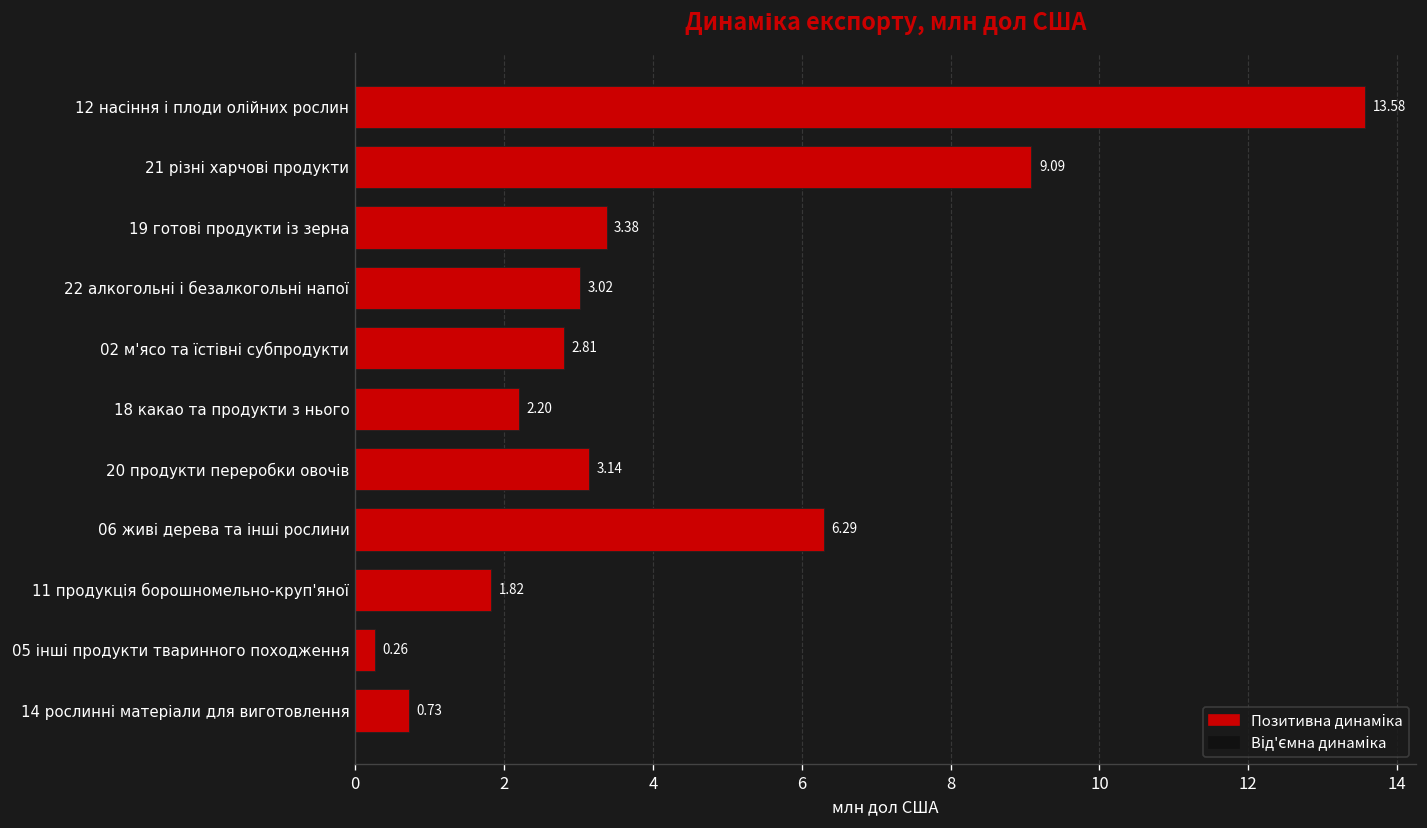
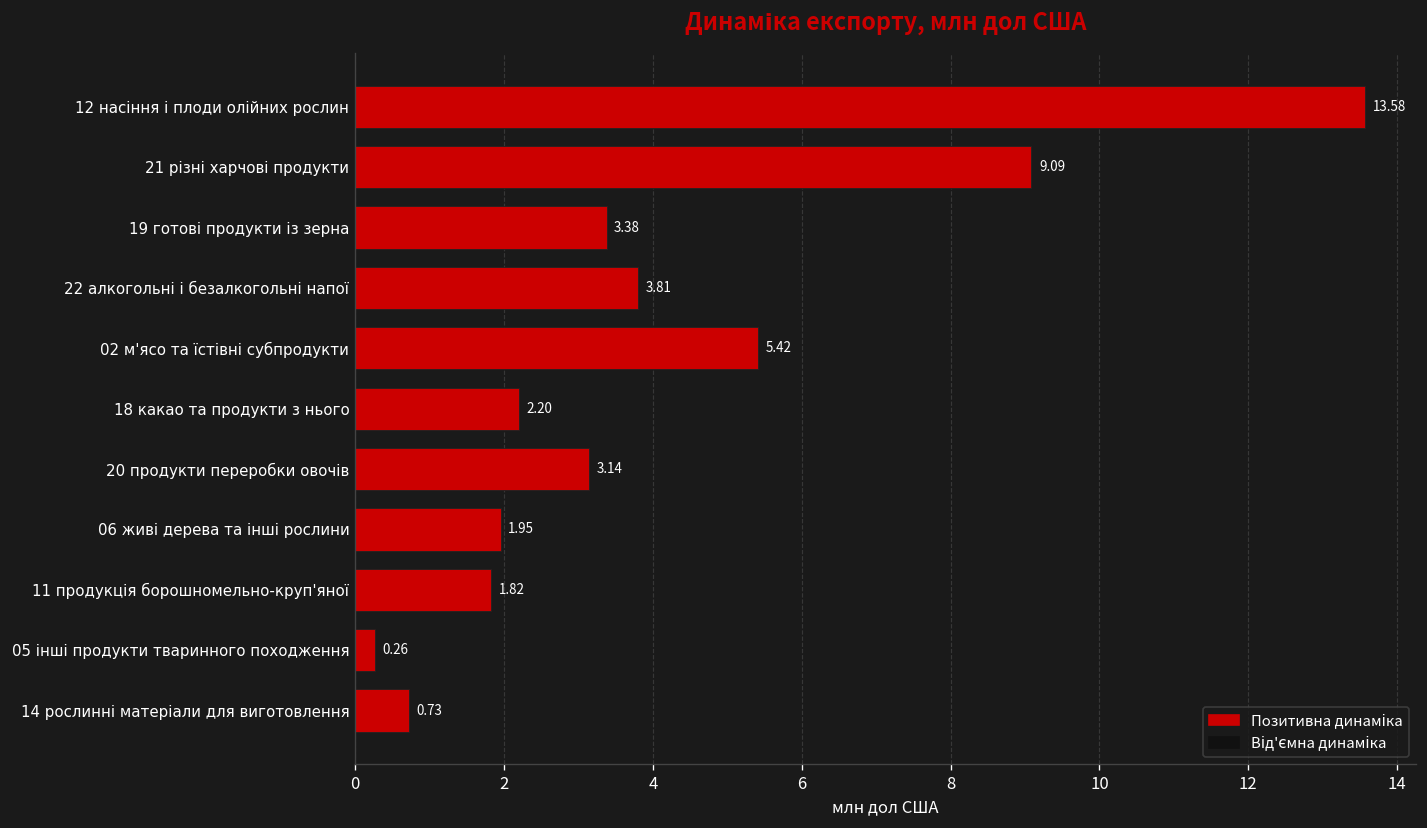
22 алкогольні і безалкогольні напої: 3.02 -> 3.81
02 м'ясо та їстівні субпродукти: 2.81 -> 5.42
06 живі дерева та інші рослини: 6.29 -> 1.95
